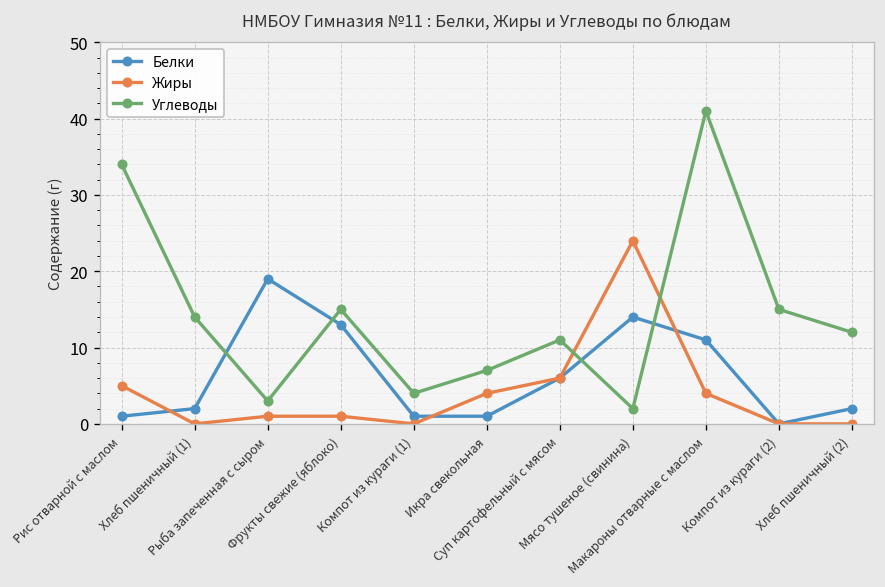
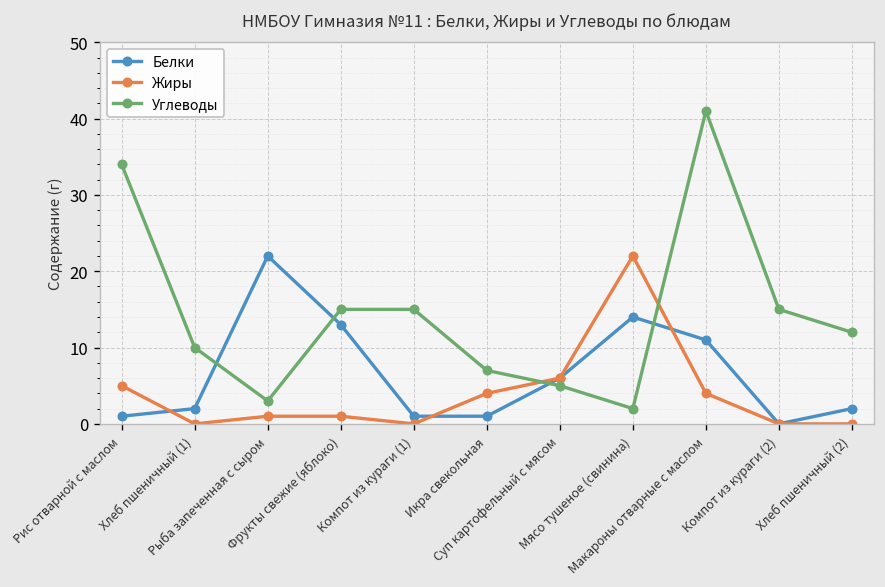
Углеводы, Хлеб пшеничный (1): 14 -> 10
Белки, Рыба запеченная с сыром: 19 -> 22
Углеводы, Компот из кураги (1): 4 -> 15
Углеводы, Суп картофельный с мясом: 11 -> 5
Жиры, Мясо тушеное (свинина): 24 -> 22
